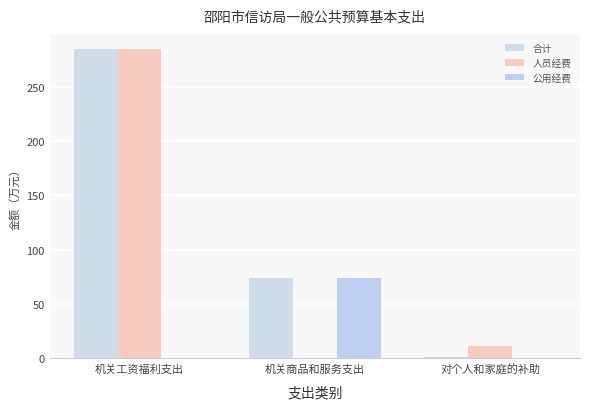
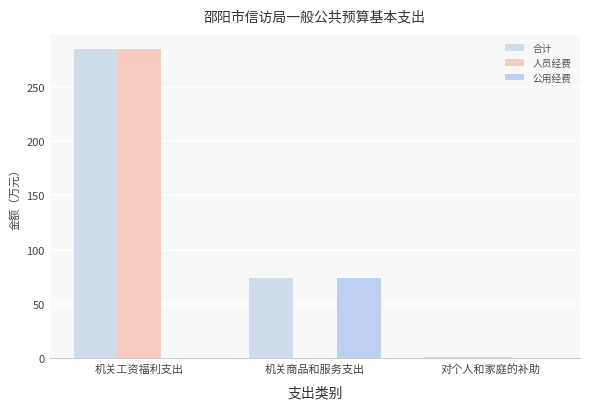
人员经费, 对个人和家庭的补助: 11 -> 1
